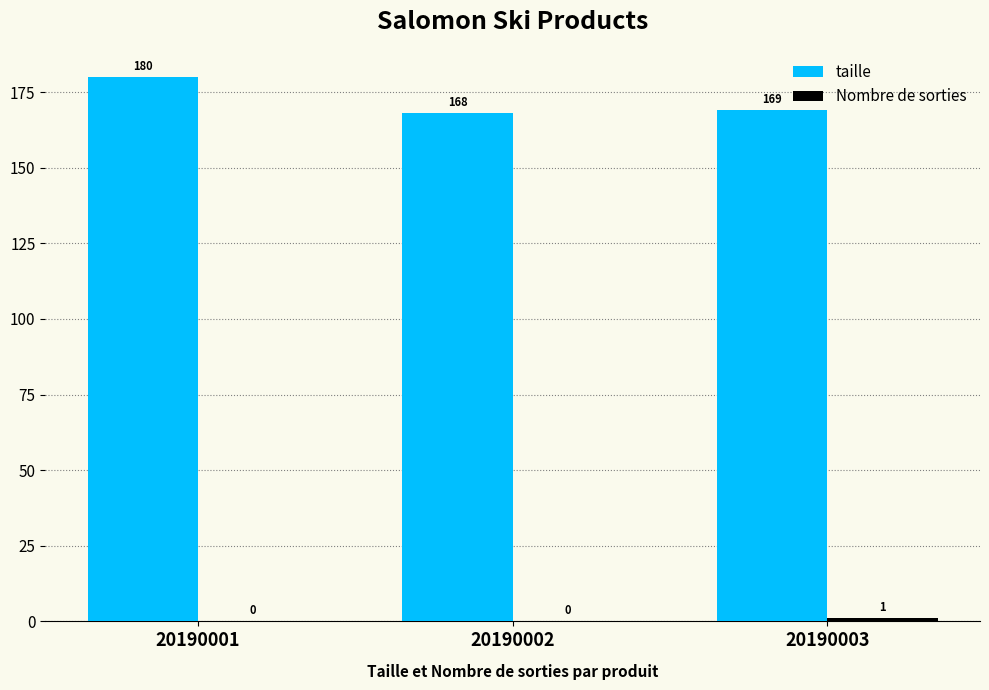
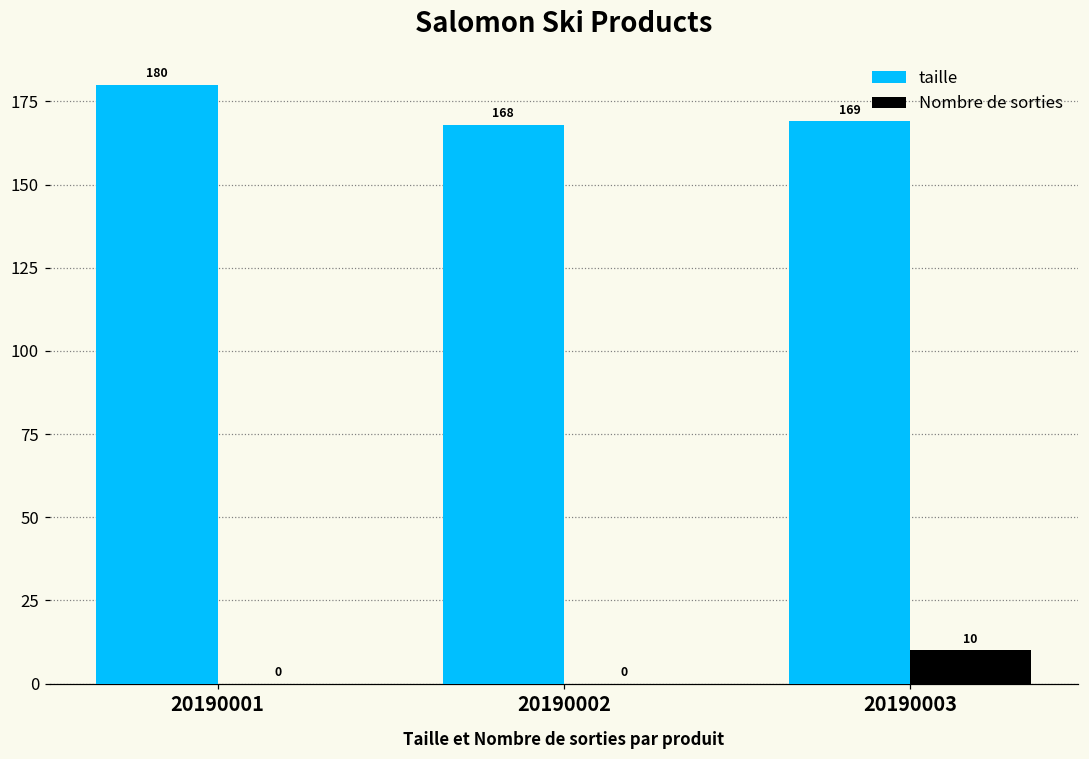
Nombre de sorties, 20190003: 1 -> 10
